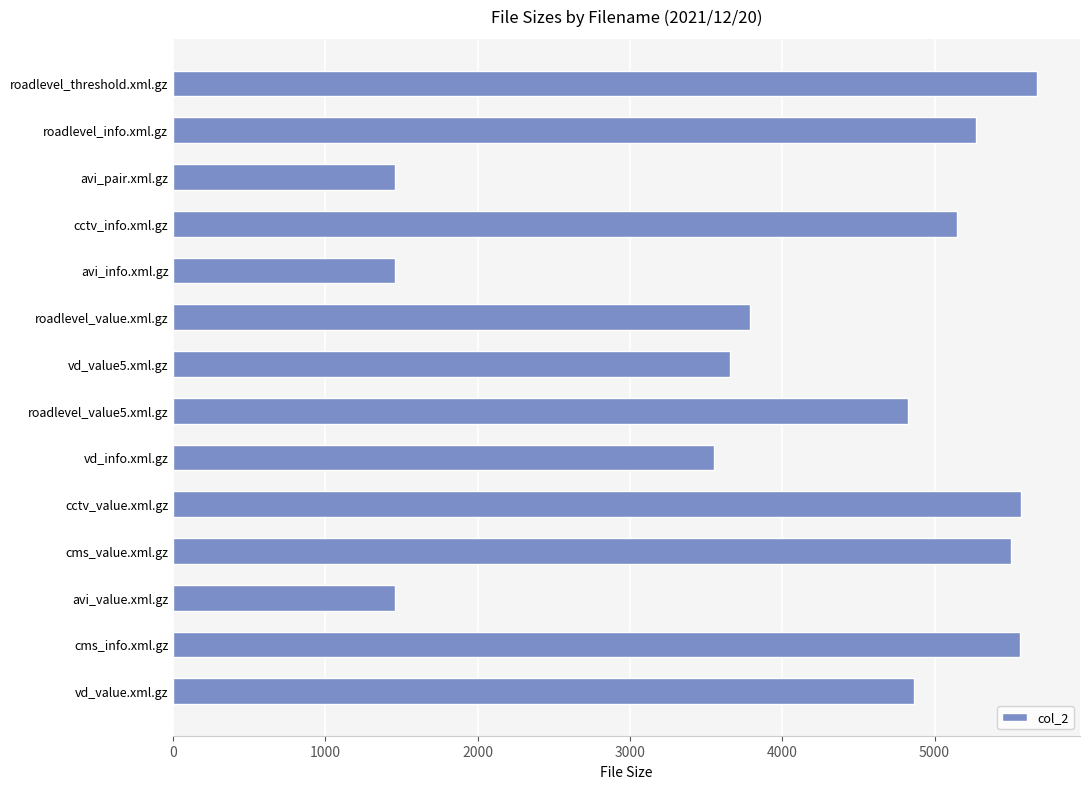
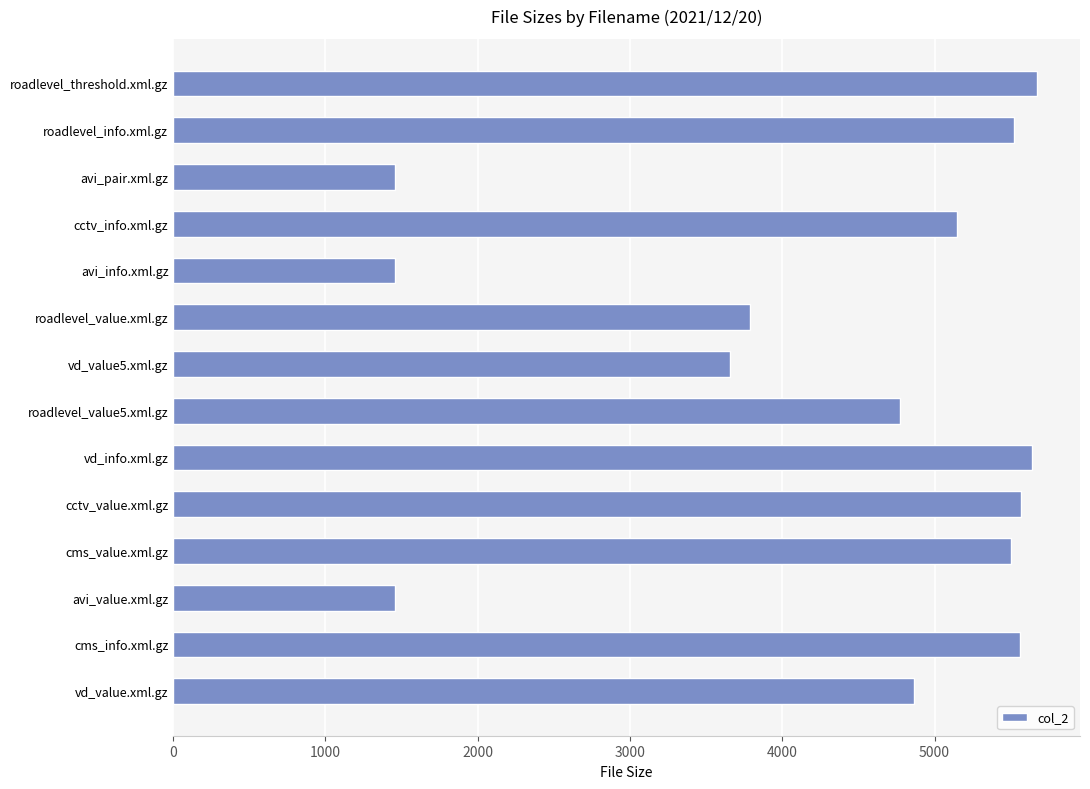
roadlevel_info.xml.gz: 5270 -> 5520
roadlevel_value5.xml.gz: 4830 -> 4770
vd_info.xml.gz: 3550 -> 5640
